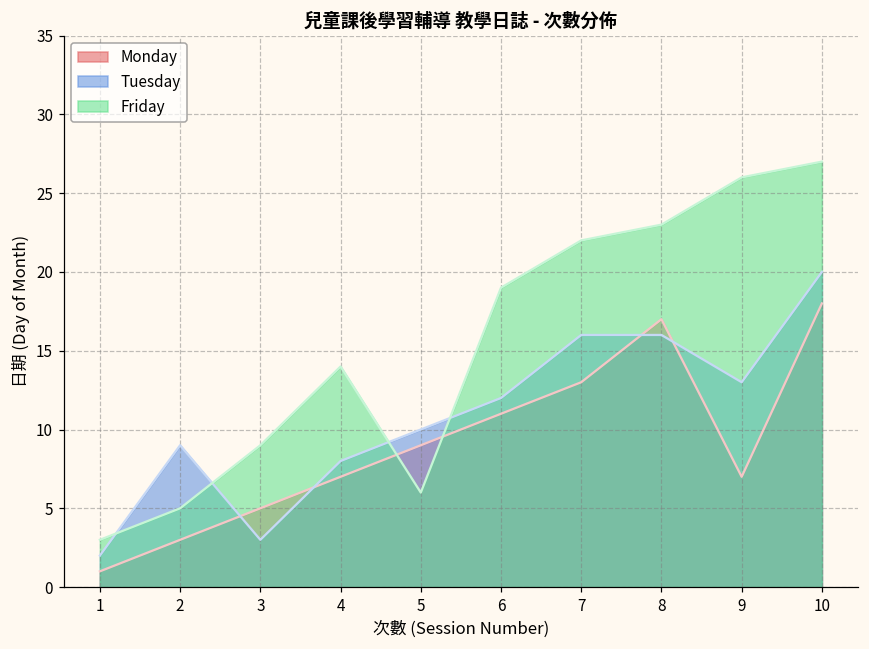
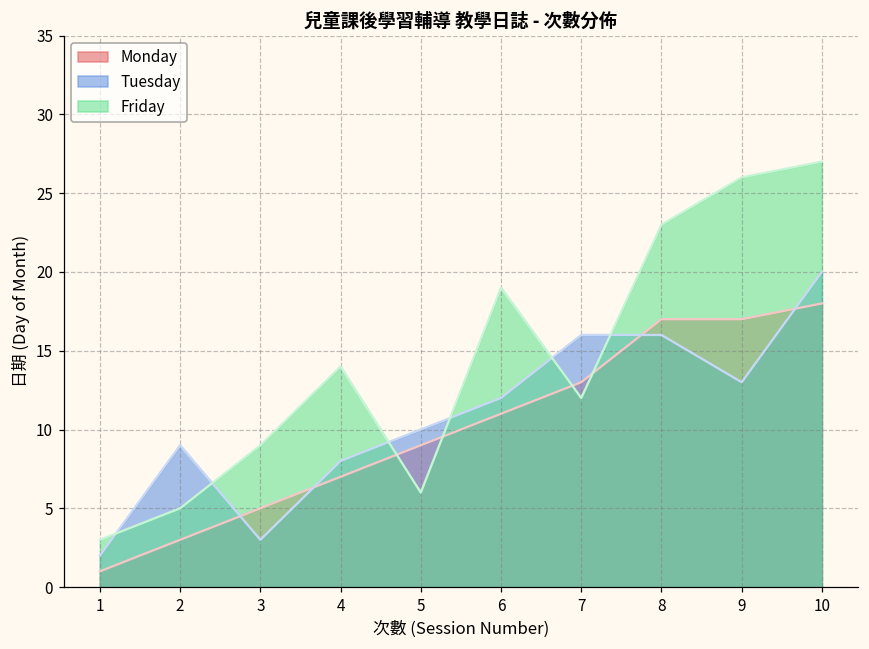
Friday, 7: 22 -> 12
Monday, 9: 7 -> 17
